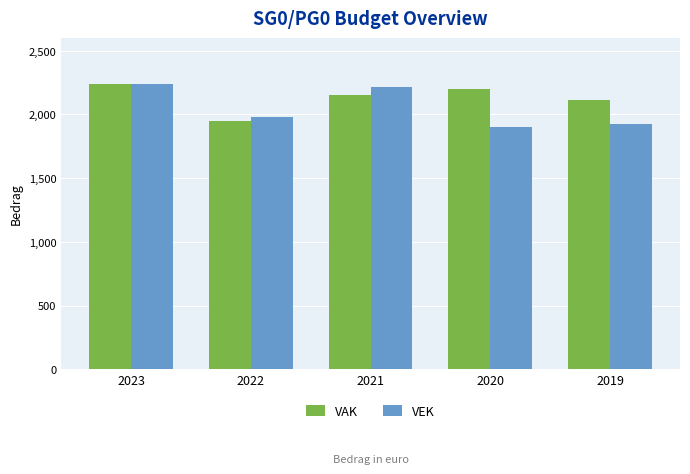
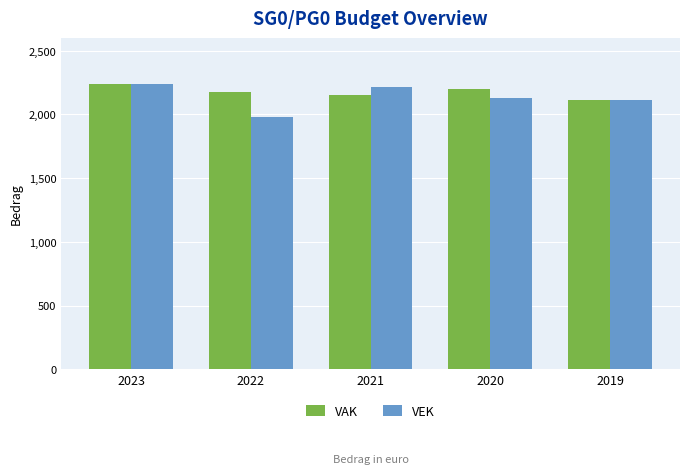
VAK, 2022: 1,950 -> 2,180
VEK, 2020: 1,900 -> 2,130
VEK, 2019: 1,920 -> 2,110
